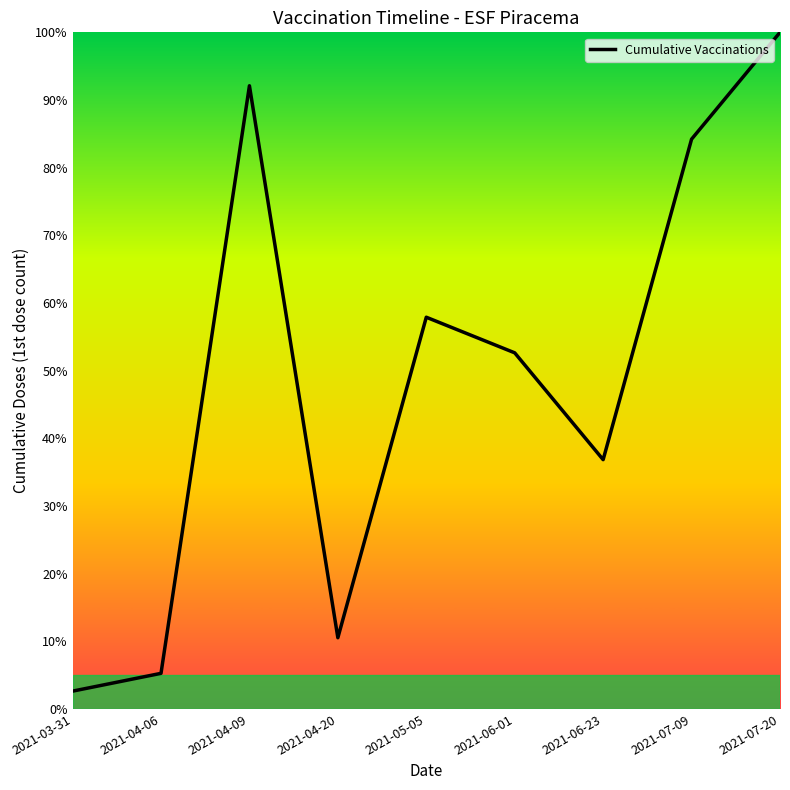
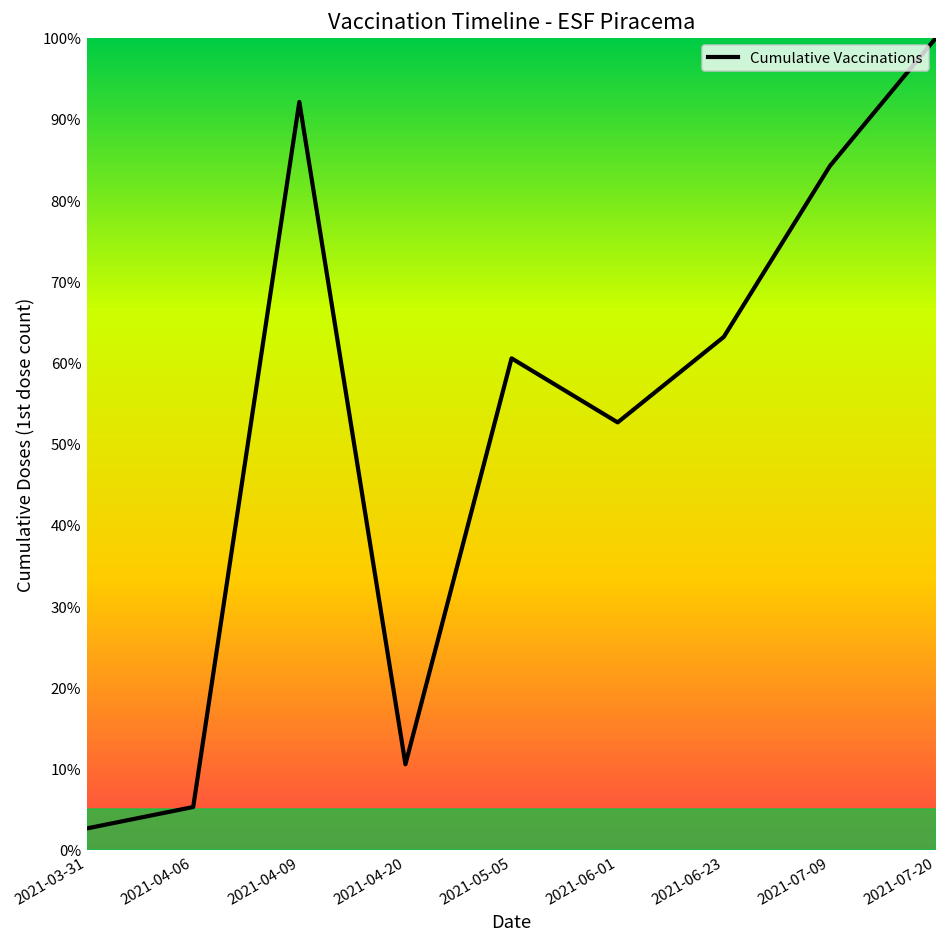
2021-05-05: 58% -> 61%
2021-06-23: 37% -> 63%
